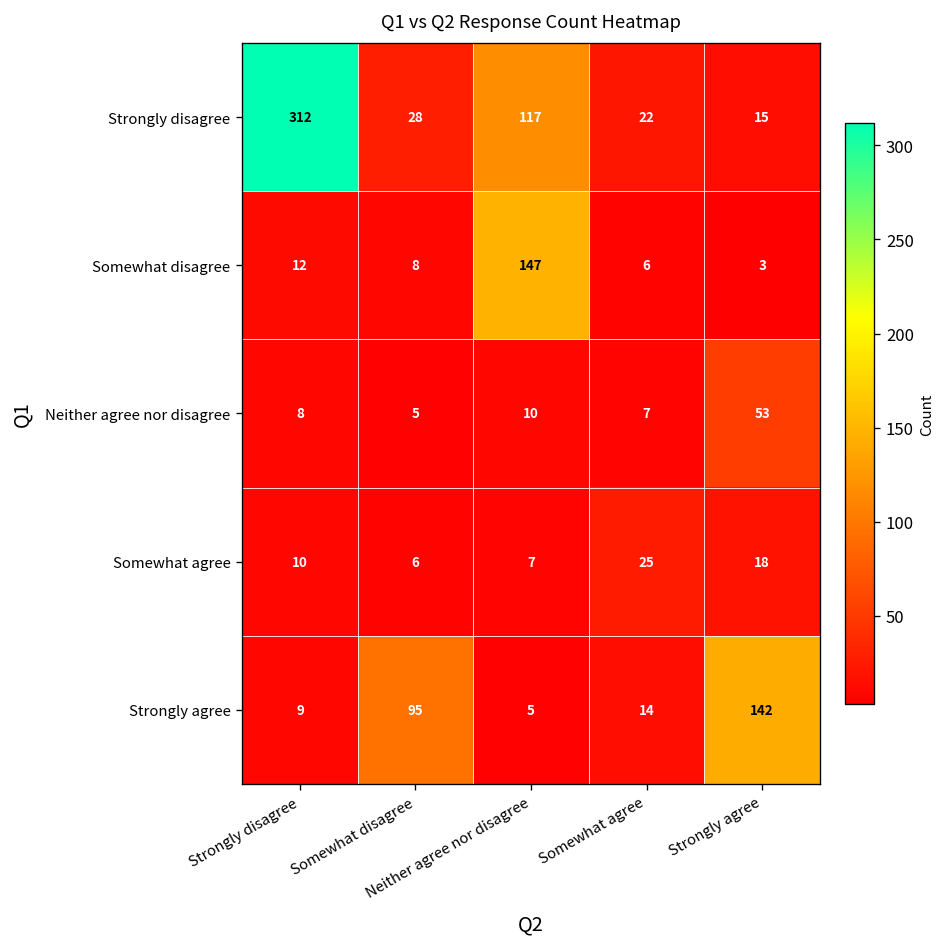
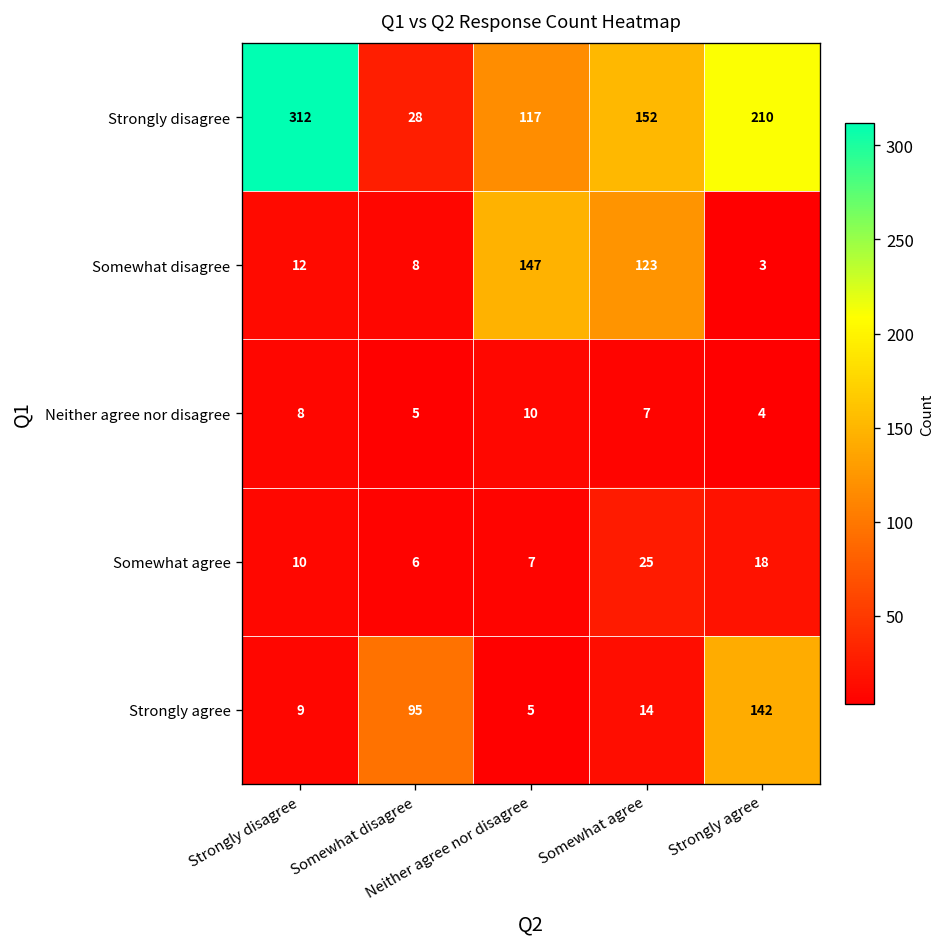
Strongly disagree, Somewhat agree: 22 -> 152
Strongly disagree, Strongly agree: 15 -> 210
Somewhat disagree, Somewhat agree: 6 -> 123
Neither agree nor disagree, Strongly agree: 53 -> 4
